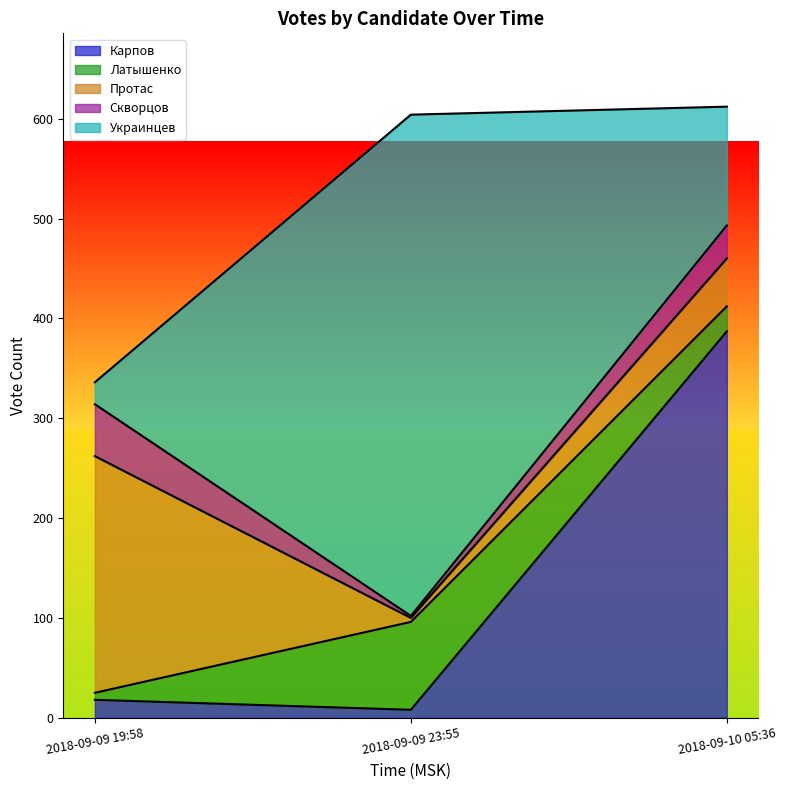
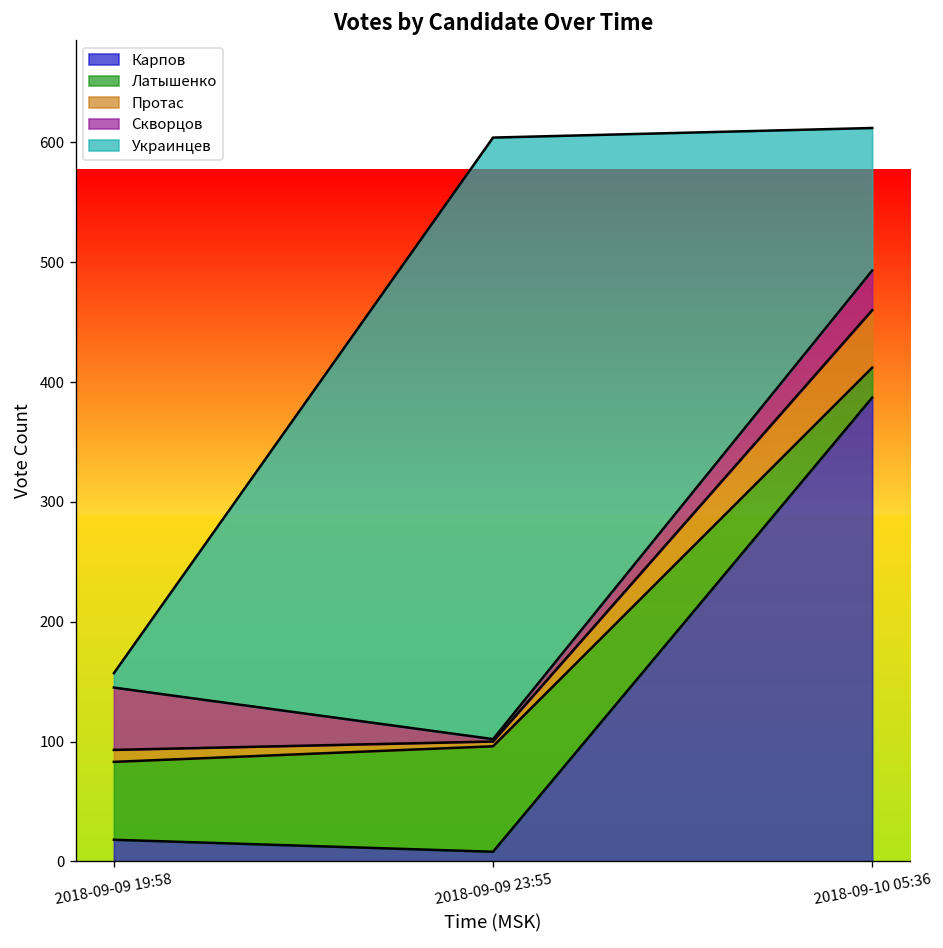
Латышенко, 2018-09-09 19:58: 10 -> 70
Протас, 2018-09-09 19:58: 240 -> 10
Украинцев, 2018-09-09 19:58: 20 -> 10
